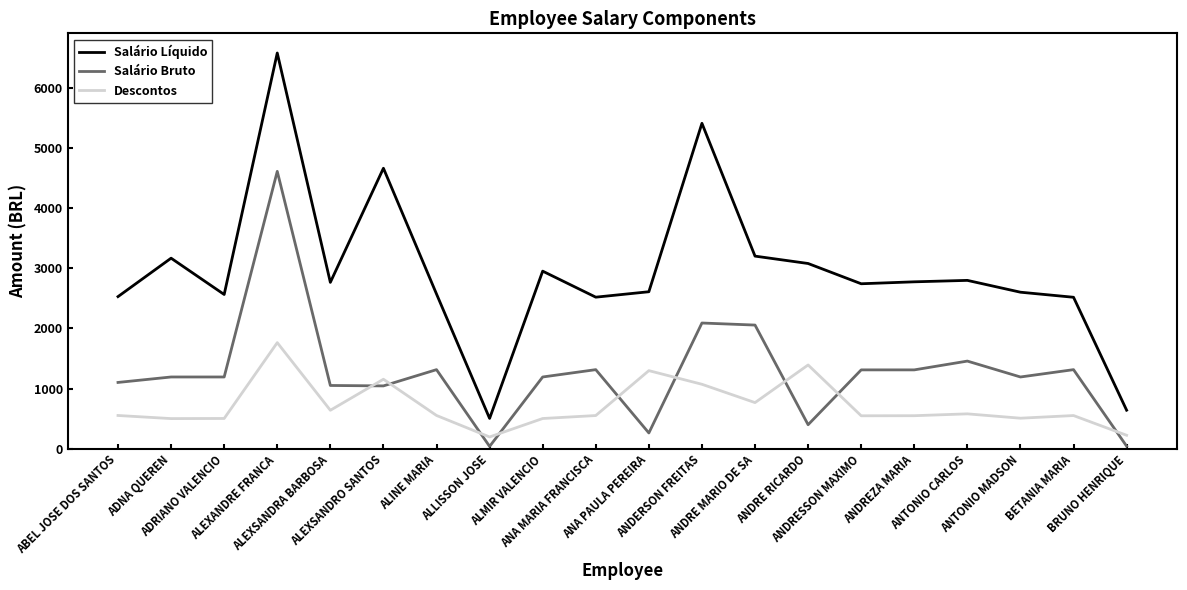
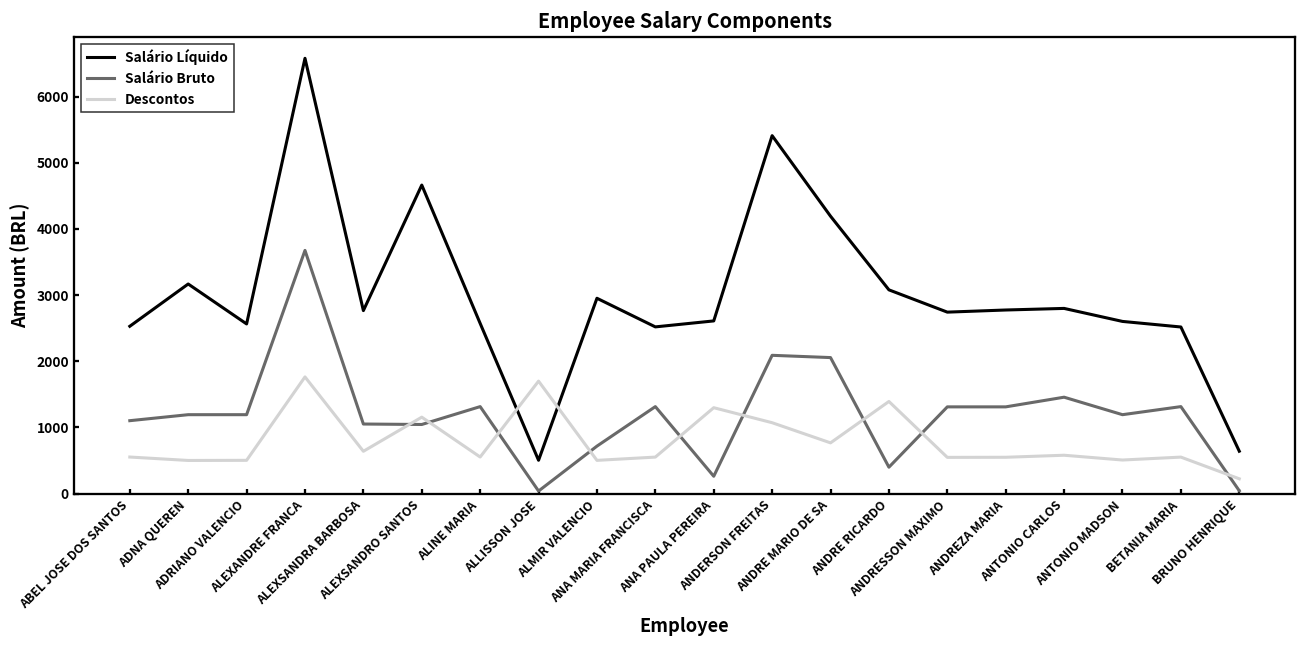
Salário Bruto, ALEXANDRE FRANCA: 4600 -> 3700
Descontos, ALLISSON JOSE: 200 -> 1700
Salário Bruto, ALMIR VALENCIO: 1200 -> 700
Salário Líquido, ANDRE MARIO DE SA: 3200 -> 4200
